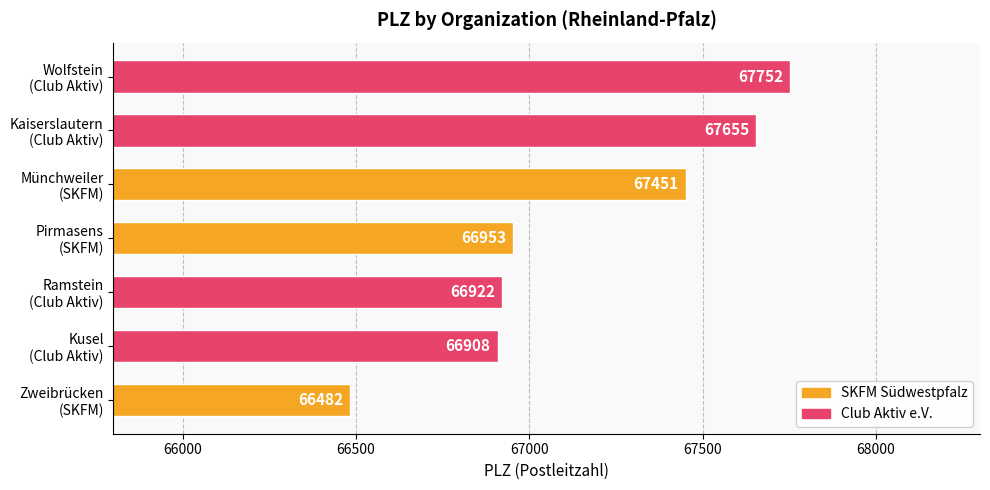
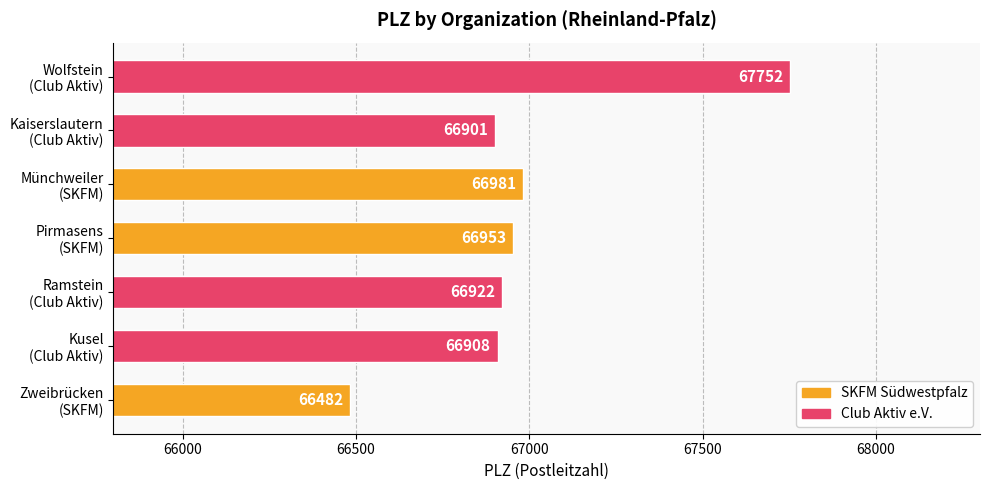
Kaiserslautern (Club Aktiv): 67655 -> 66901
Münchweiler (SKFM): 67451 -> 66981
